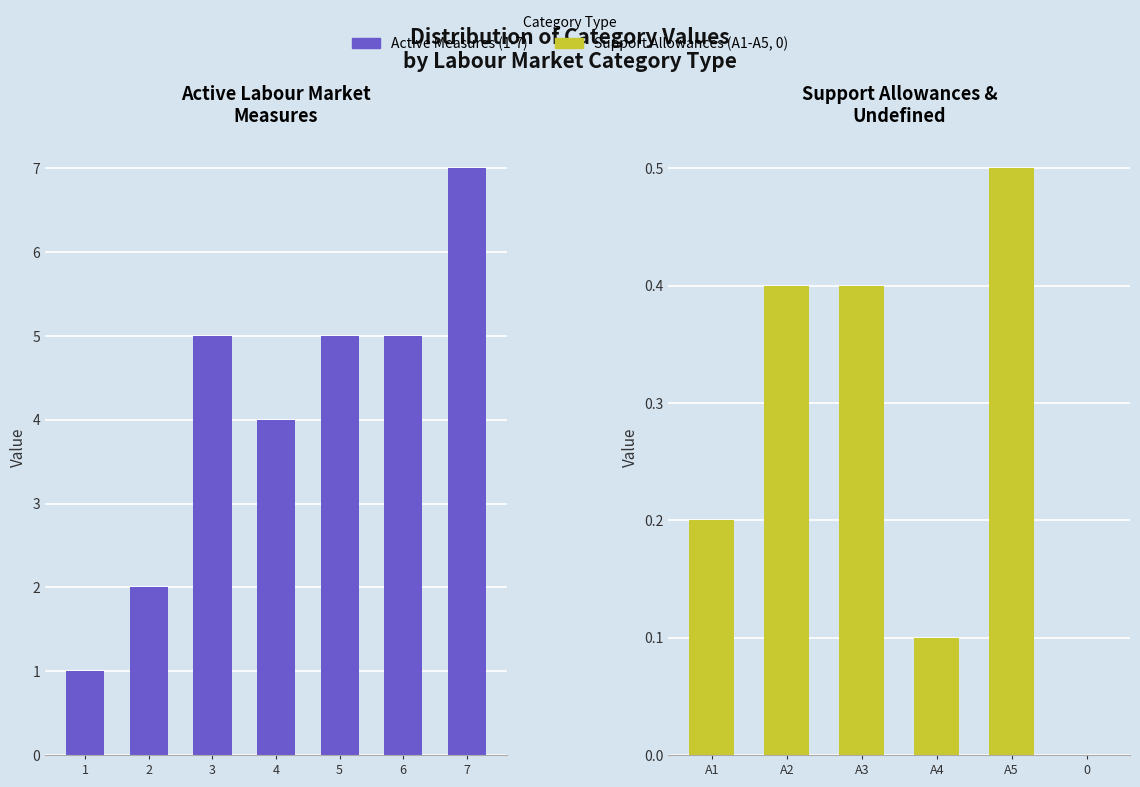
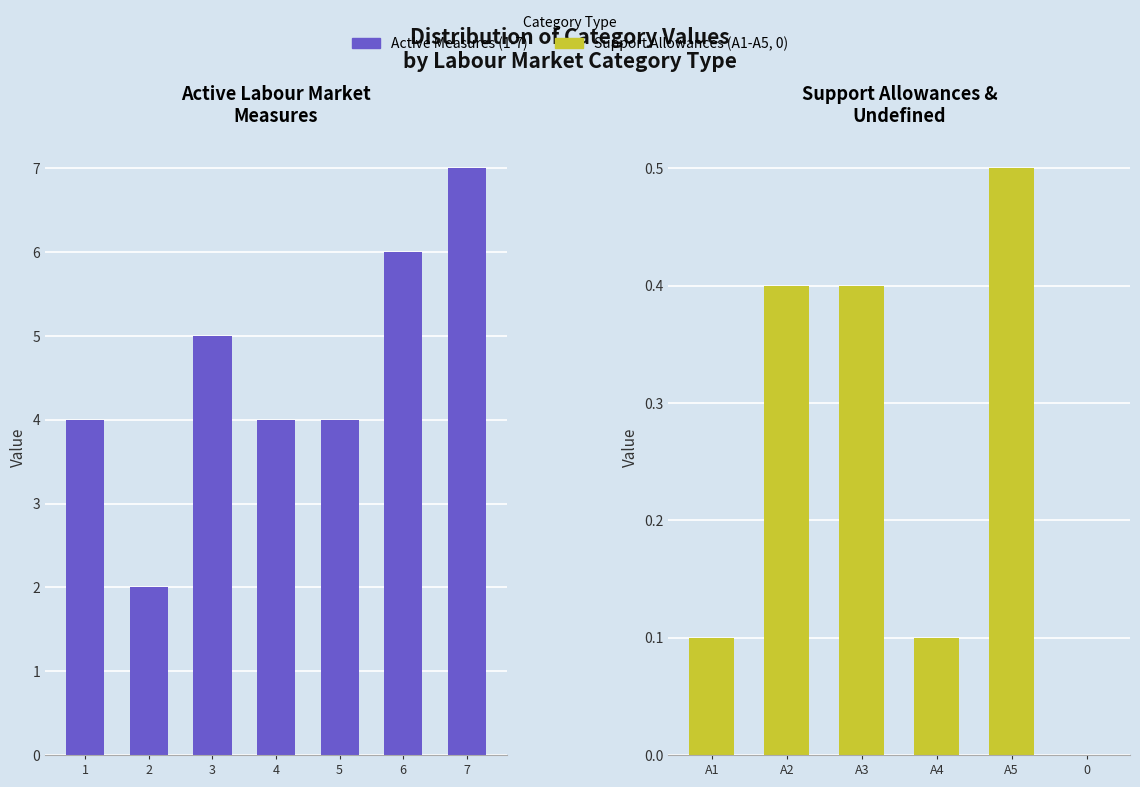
Active Labour Market Measures, 1: 1 -> 4
Active Labour Market Measures, 5: 5 -> 4
Active Labour Market Measures, 6: 5 -> 6
Support Allowances & Undefined, A1: 0.2 -> 0.1
